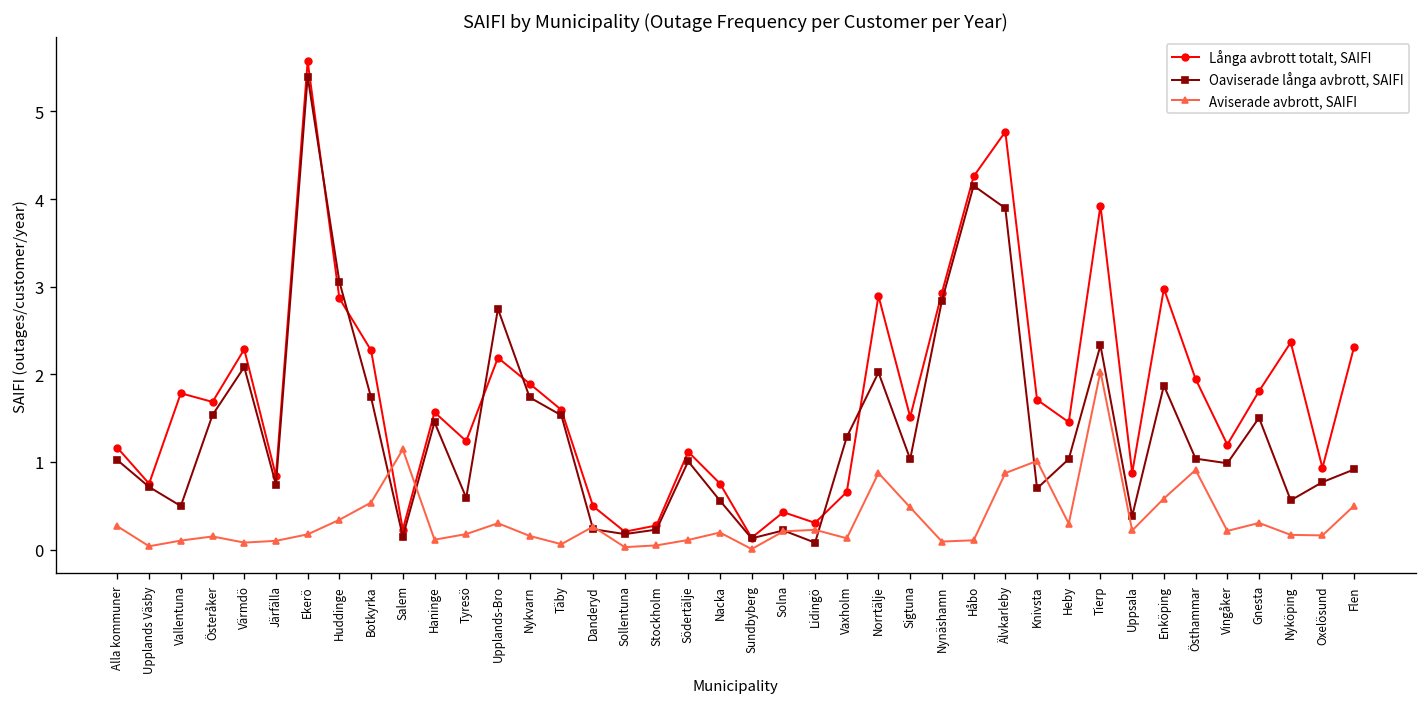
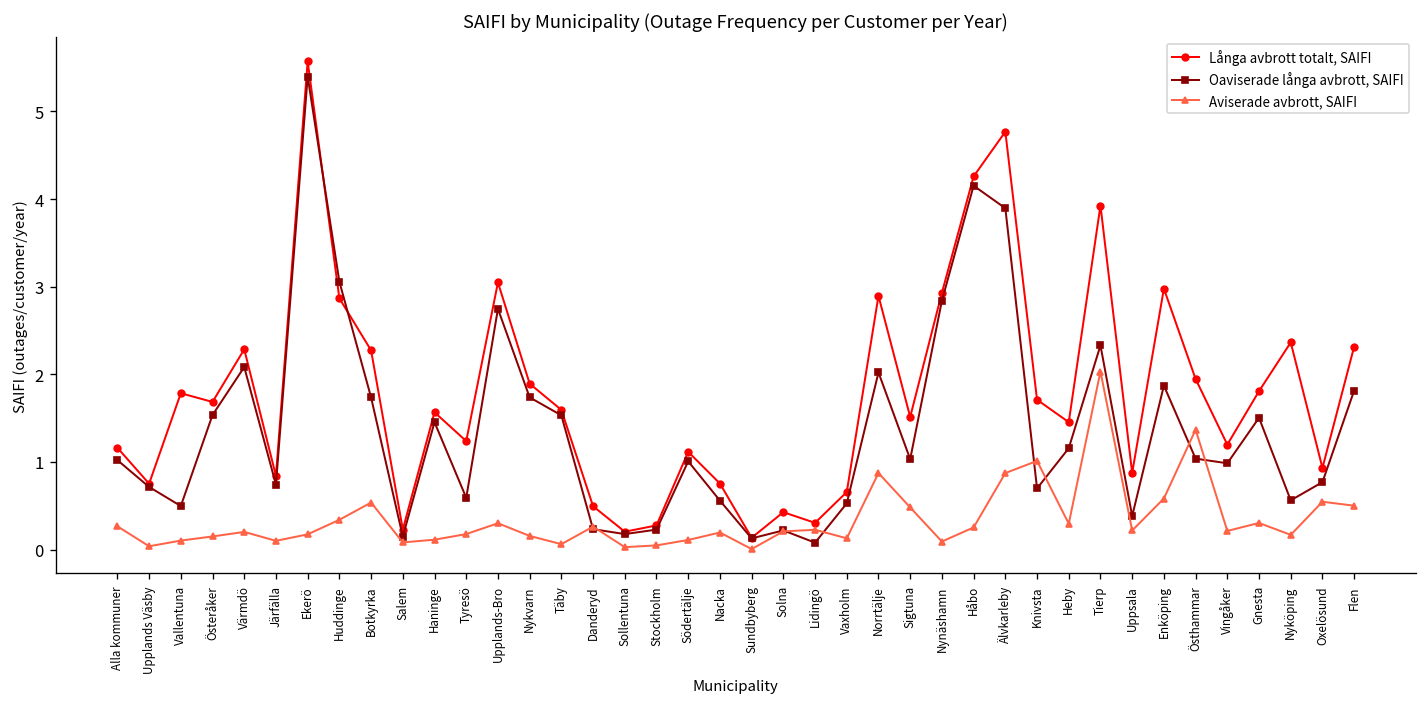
Aviserade avbrott, SAIFI, Värmdö: 0.1 -> 0.2
Aviserade avbrott, SAIFI, Salem: 1.1 -> 0.1
Långa avbrott totalt, SAIFI, Upplands-Bro: 2.2 -> 3.0
Oaviserade långa avbrott, SAIFI, Vaxholm: 1.3 -> 0.5
Aviserade avbrott, SAIFI, Håbo: 0.1 -> 0.3
Oaviserade långa avbrott, SAIFI, Heby: 1.0 -> 1.2
Aviserade avbrott, SAIFI, Östhammar: 0.9 -> 1.4
Aviserade avbrott, SAIFI, Oxelösund: 0.2 -> 0.5
Oaviserade långa avbrott, SAIFI, Flen: 0.9 -> 1.8
